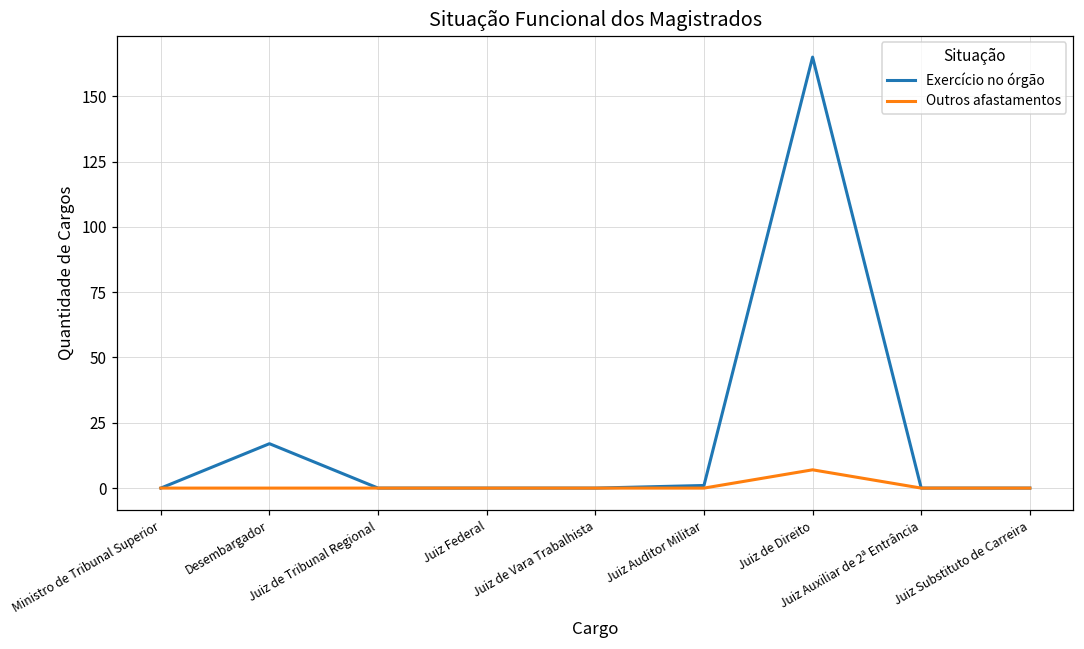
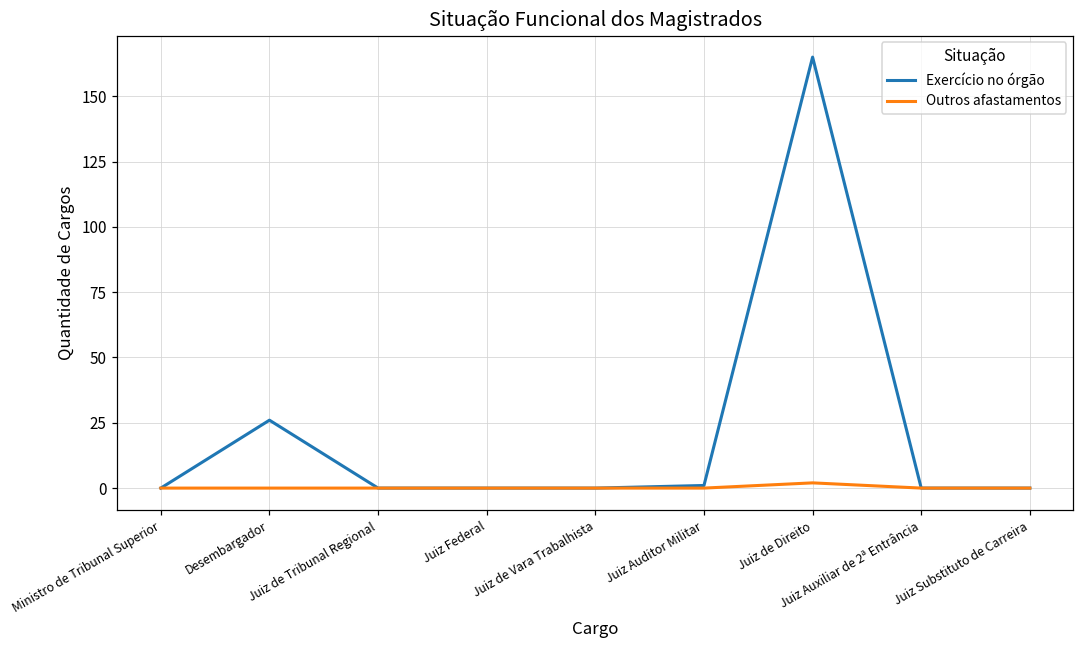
Exercício no órgão, Desembargador: 17 -> 26
Outros afastamentos, Juiz de Direito: 7 -> 2
